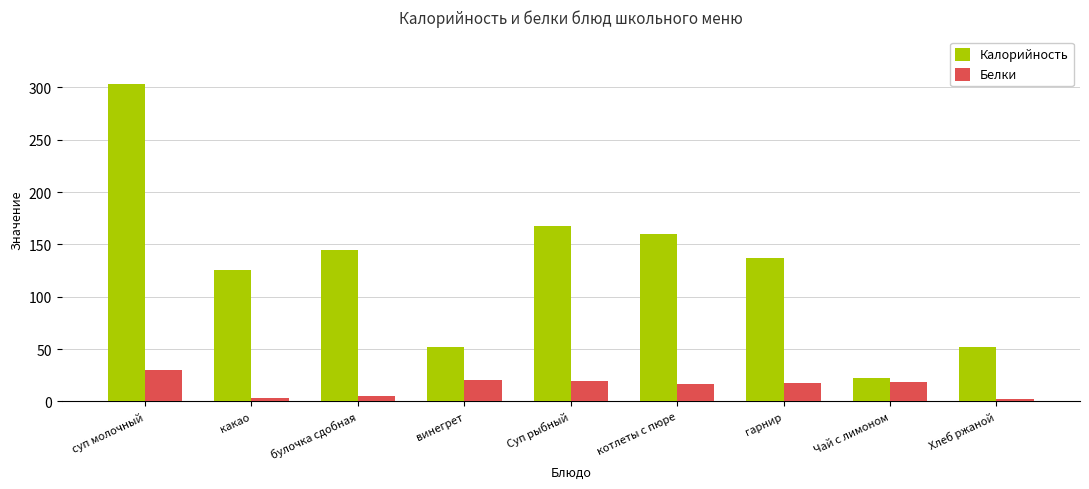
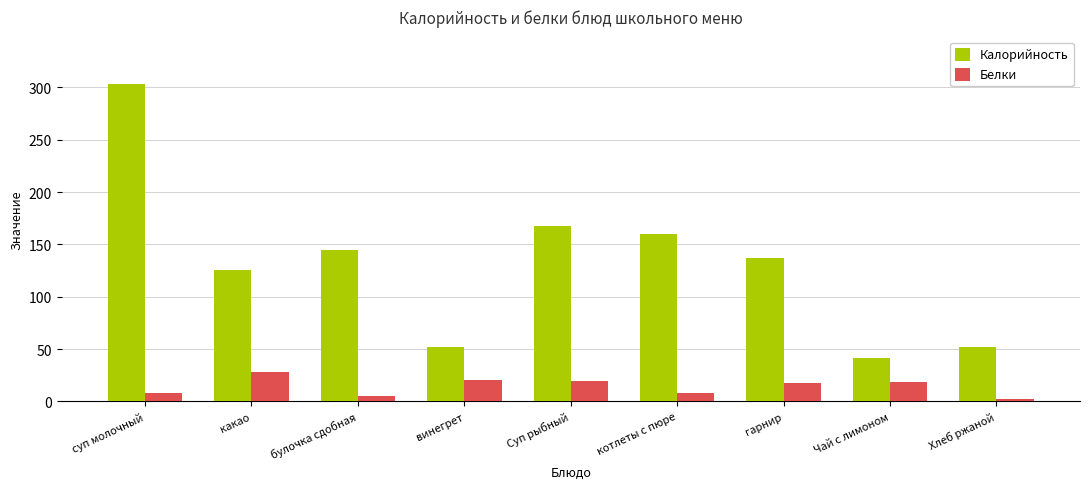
Белки, суп молочный: 30 -> 8
Белки, какао: 4 -> 29
Белки, котлеты с пюре: 17 -> 8
Калорийность, Чай с лимоном: 23 -> 42
